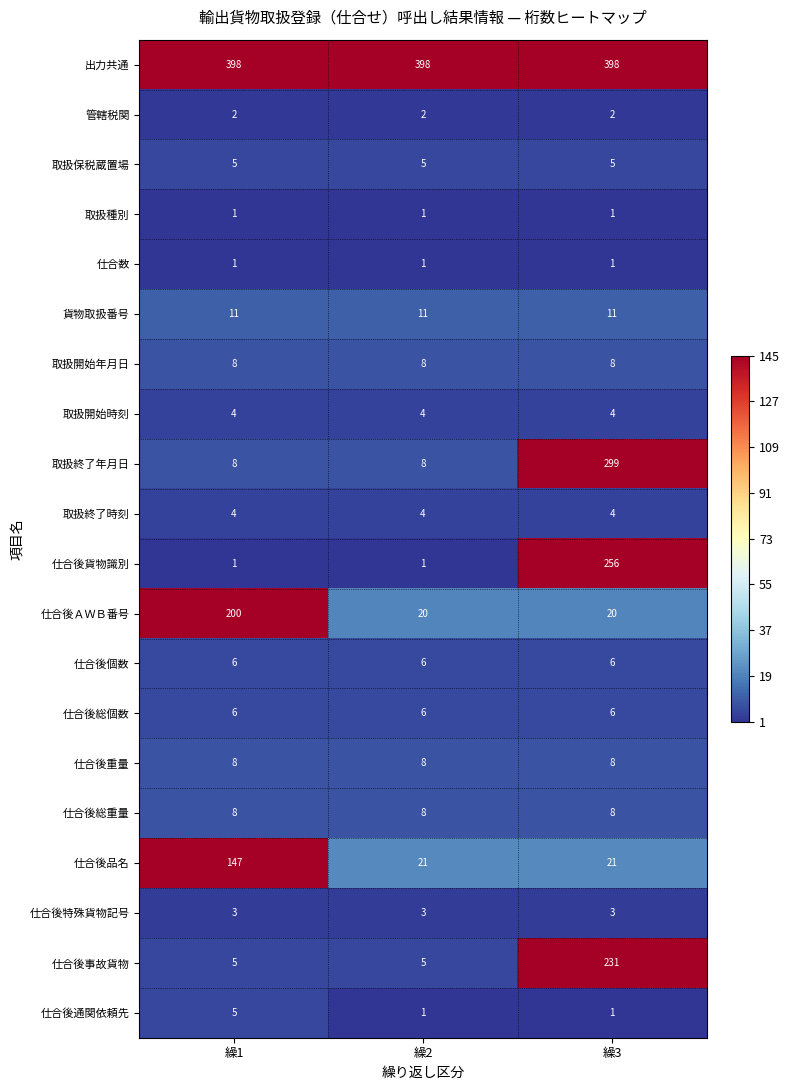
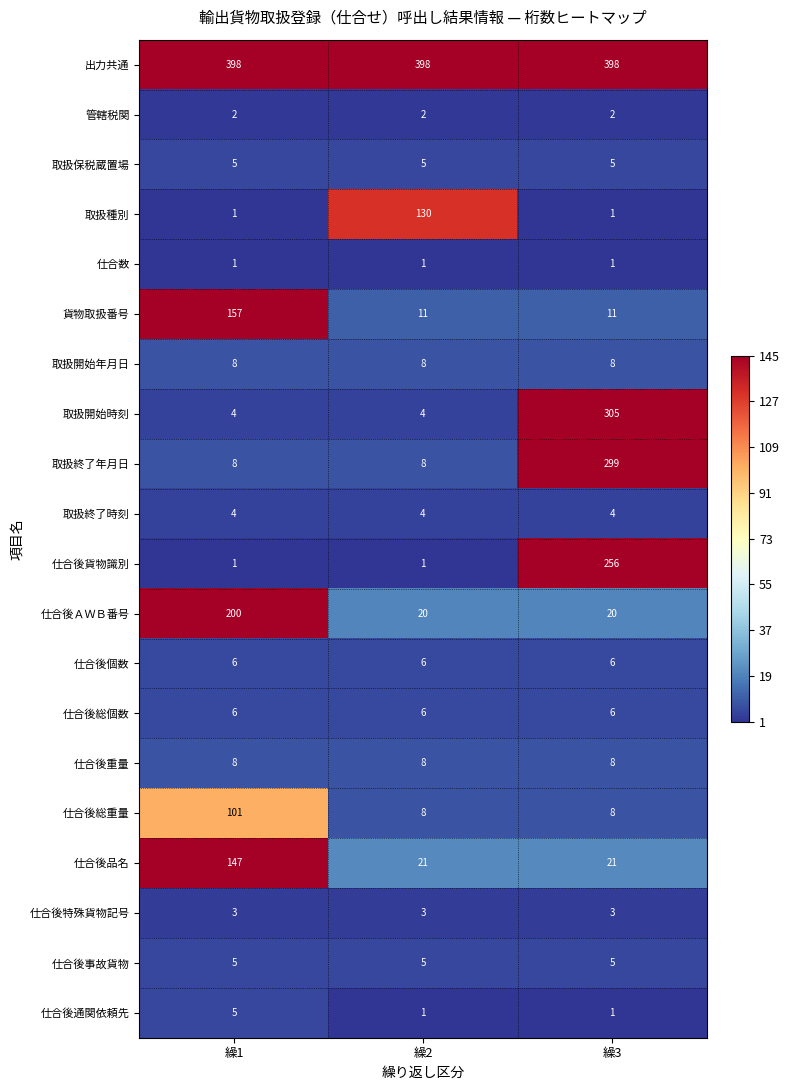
取扱種別, 繰2: 1 -> 130
貨物取扱番号, 繰1: 11 -> 157
取扱開始時刻, 繰3: 4 -> 305
仕合後総重量, 繰1: 8 -> 101
仕合後事故貨物, 繰3: 231 -> 5
